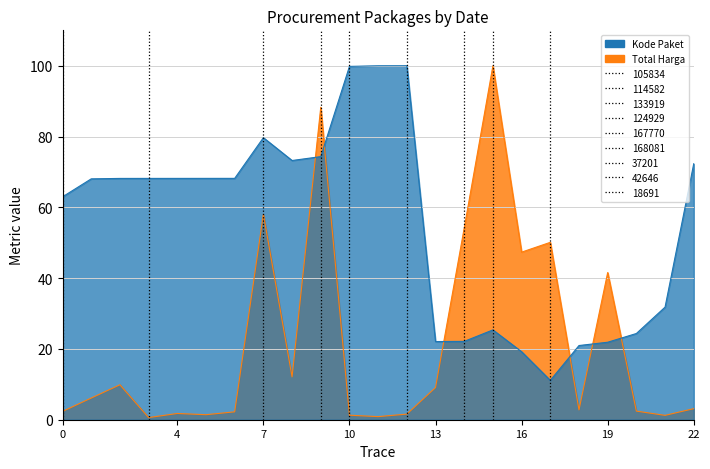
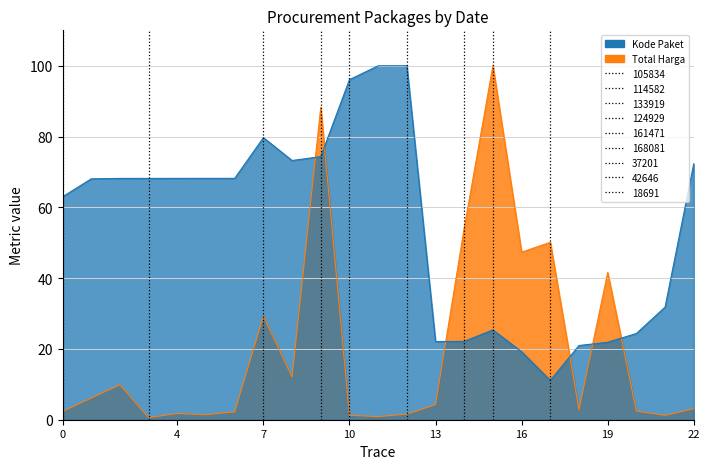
Total Harga, 7: 58 -> 29
Kode Paket, 10: 100 -> 96
Total Harga, 13: 9 -> 4
